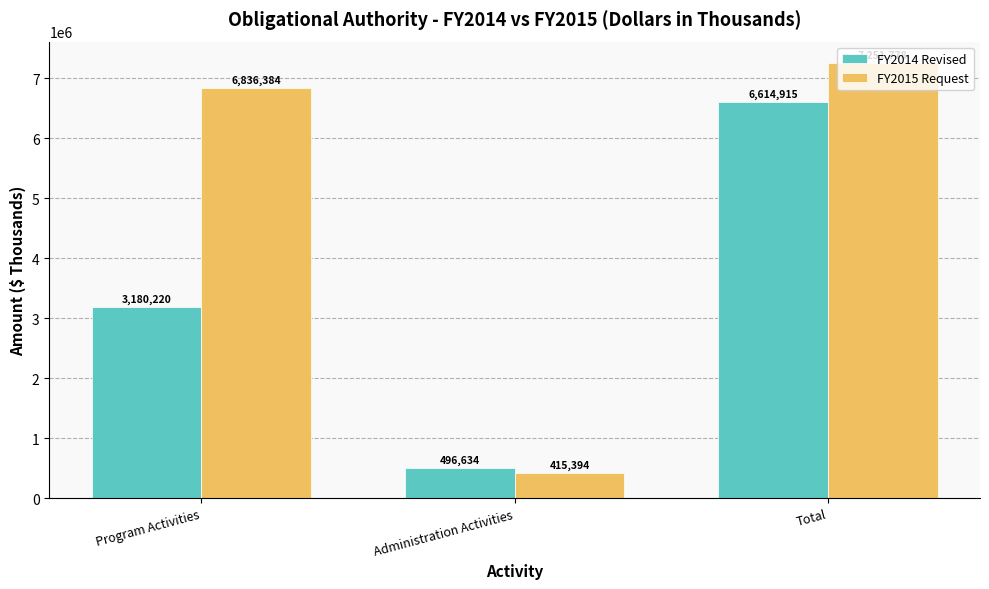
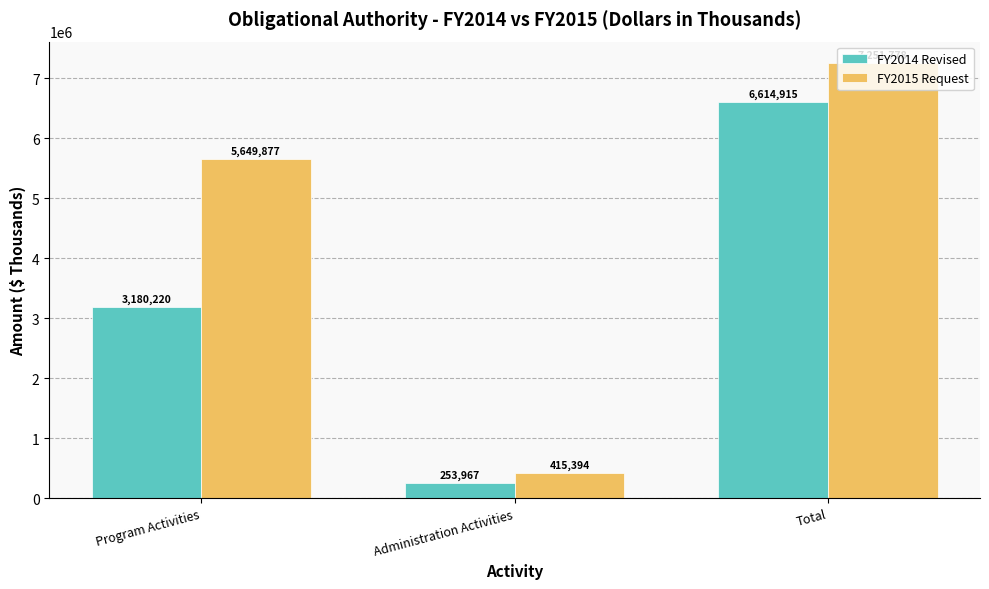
FY2015 Request, Program Activities: 6,836,384 -> 5,649,877
FY2014 Revised, Administration Activities: 496,634 -> 253,967
